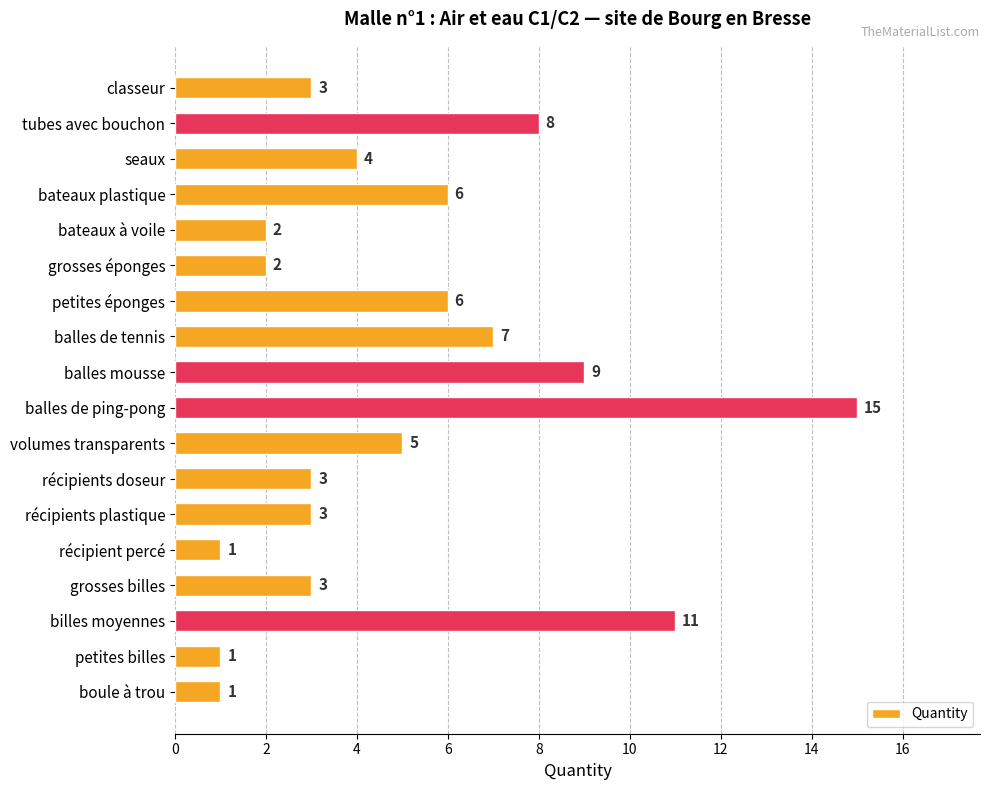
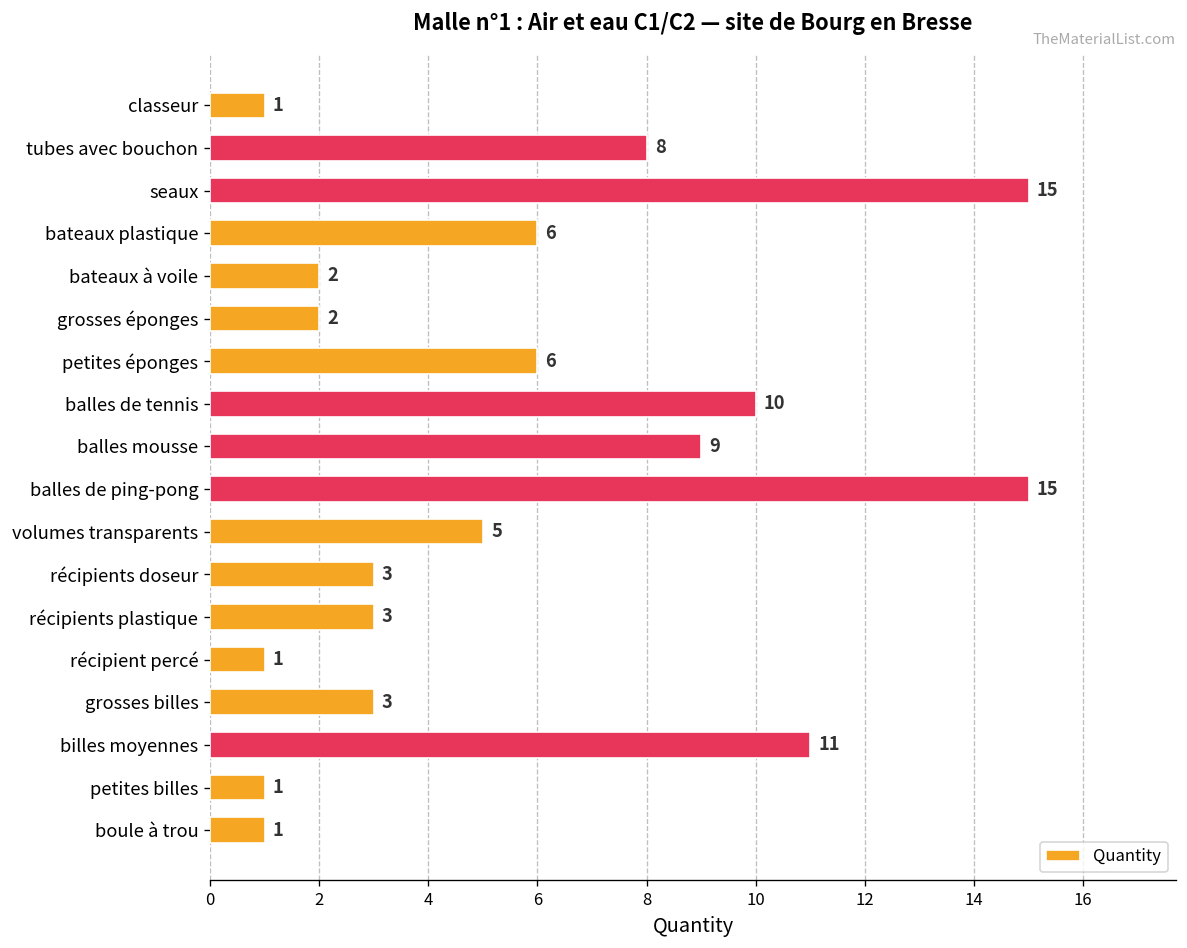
classeur: 3 -> 1
seaux: 4 -> 15
balles de tennis: 7 -> 10
